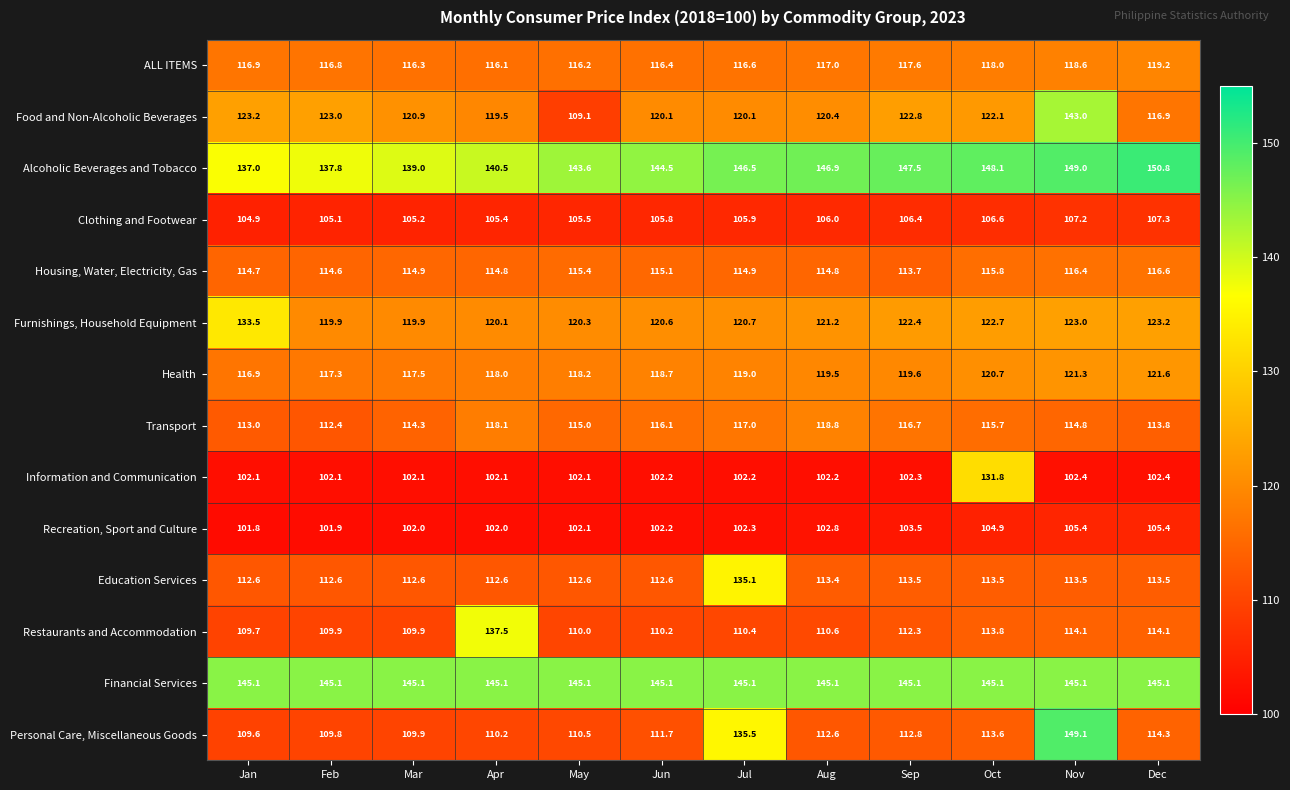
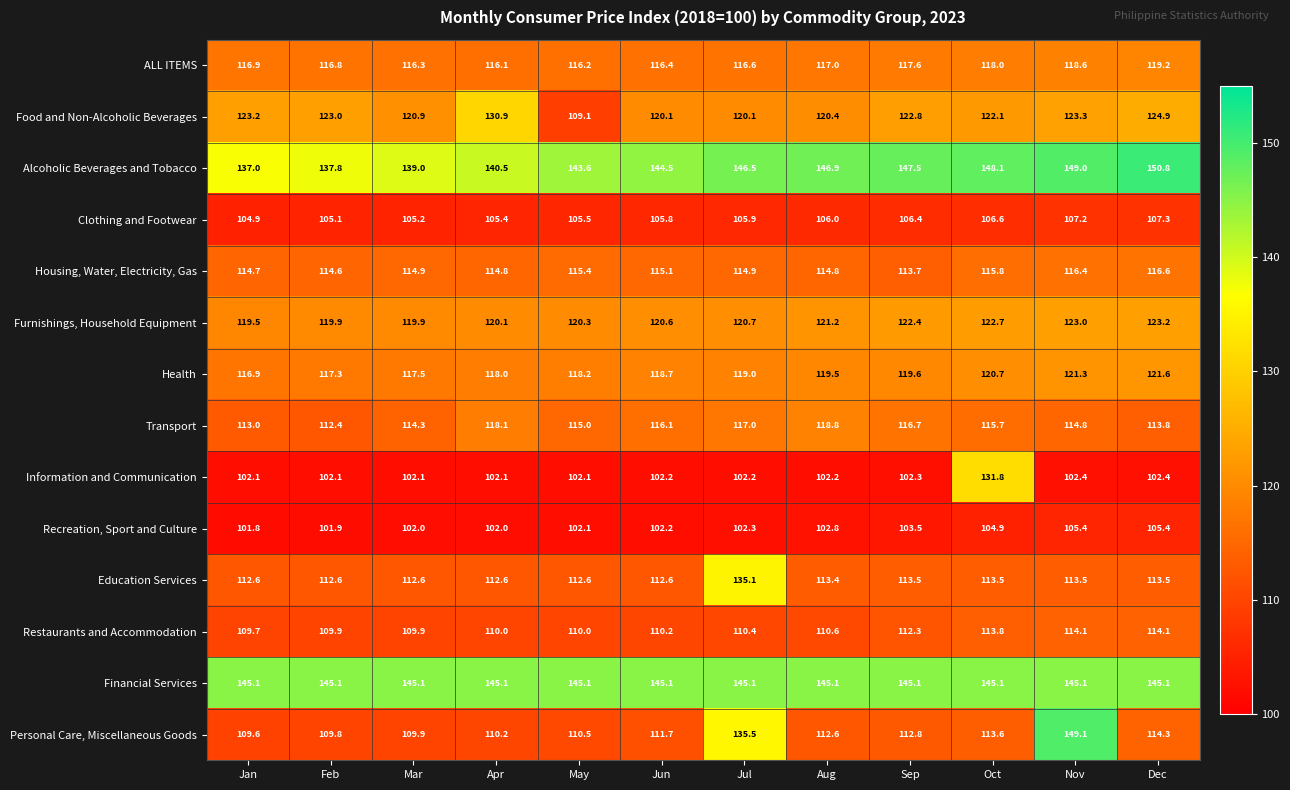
Food and Non-Alcoholic Beverages, Apr: 119.5 -> 130.9
Food and Non-Alcoholic Beverages, Nov: 143.0 -> 123.3
Food and Non-Alcoholic Beverages, Dec: 116.9 -> 124.9
Furnishings, Household Equipment, Jan: 133.5 -> 119.5
Restaurants and Accommodation, Apr: 137.5 -> 110.0
